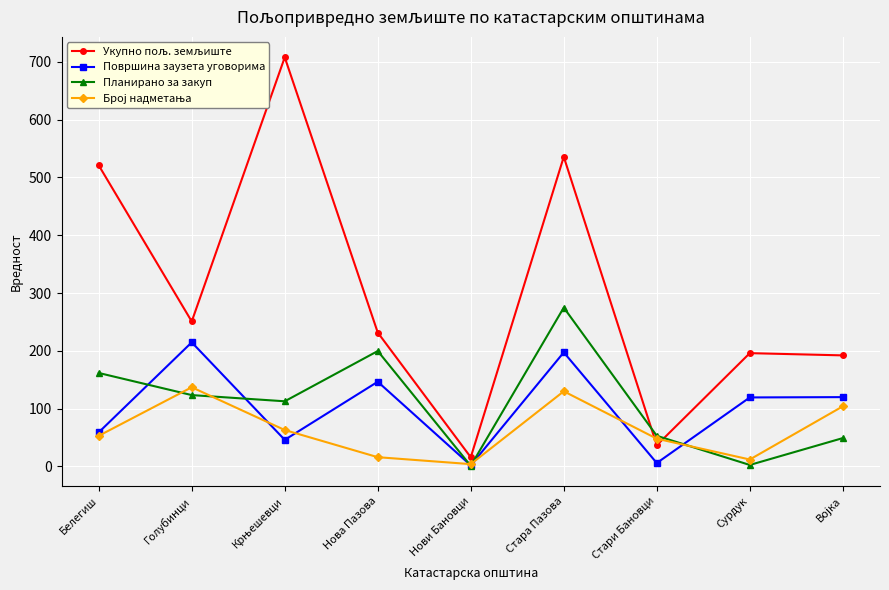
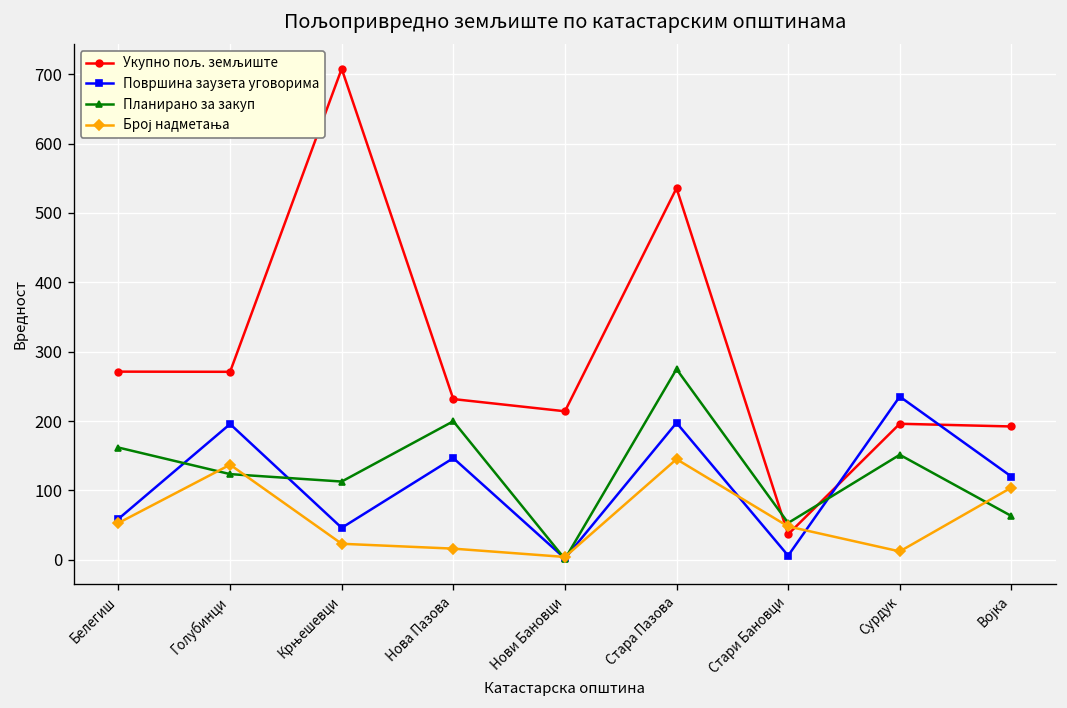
Укупно пољ. земљиште, Белегиш: 520 -> 270
Укупно пољ. земљиште, Голубинци: 250 -> 270
Површина заузета уговорима, Голубинци: 210 -> 200
Број надметања, Крњешевци: 60 -> 20
Укупно пољ. земљиште, Нови Бановци: 20 -> 210
Број надметања, Стара Пазова: 130 -> 150
Површина заузета уговорима, Сурдук: 120 -> 240
Планирано за закуп, Сурдук: 0 -> 150
Планирано за закуп, Војка: 50 -> 60
